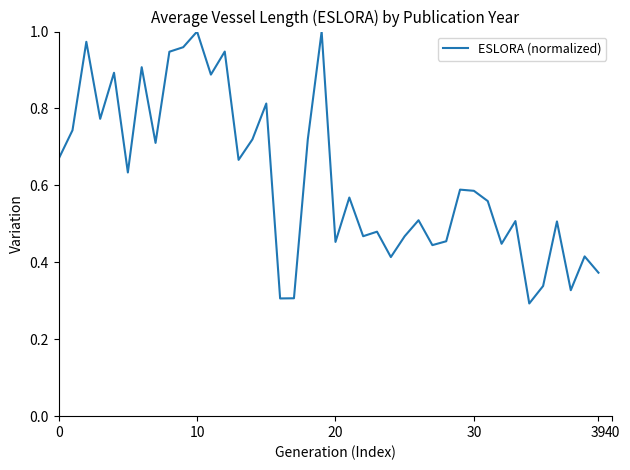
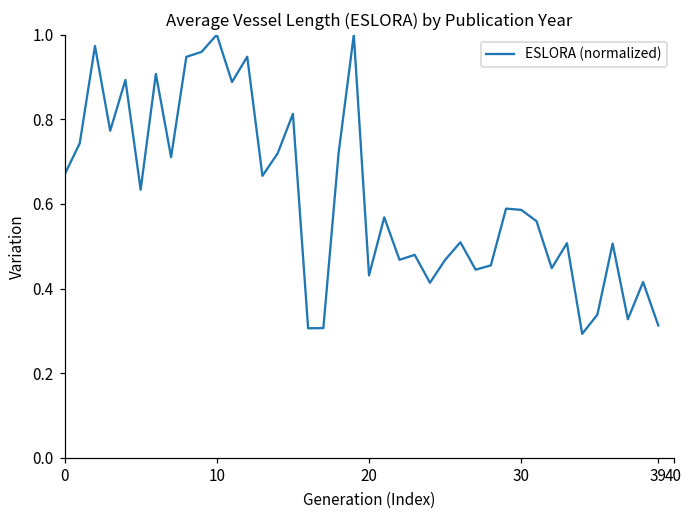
20: 0.45 -> 0.43
39: 0.37 -> 0.31
